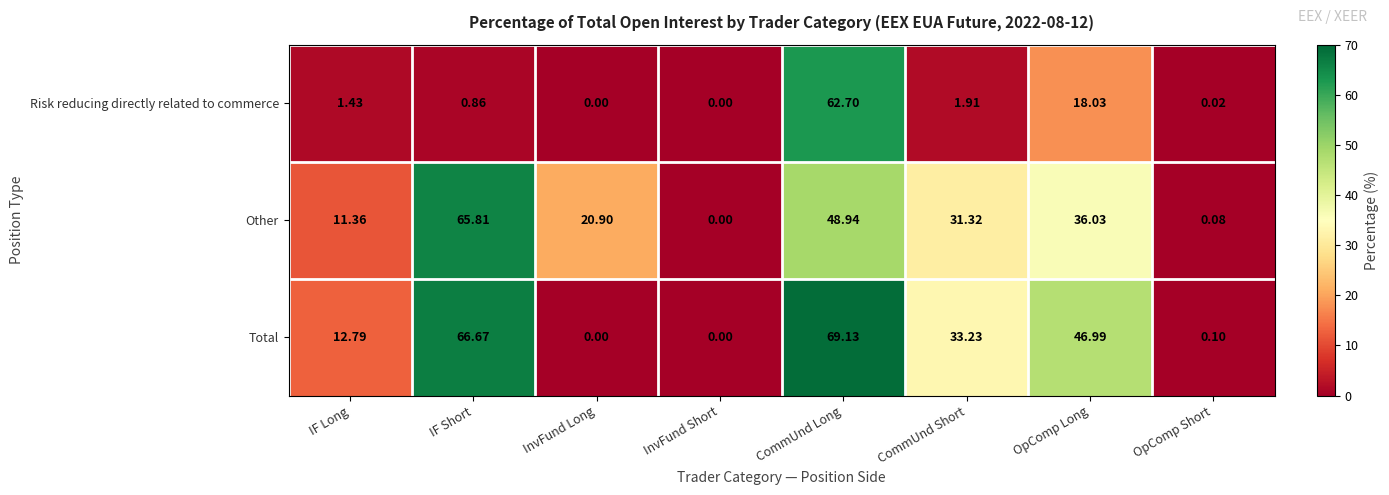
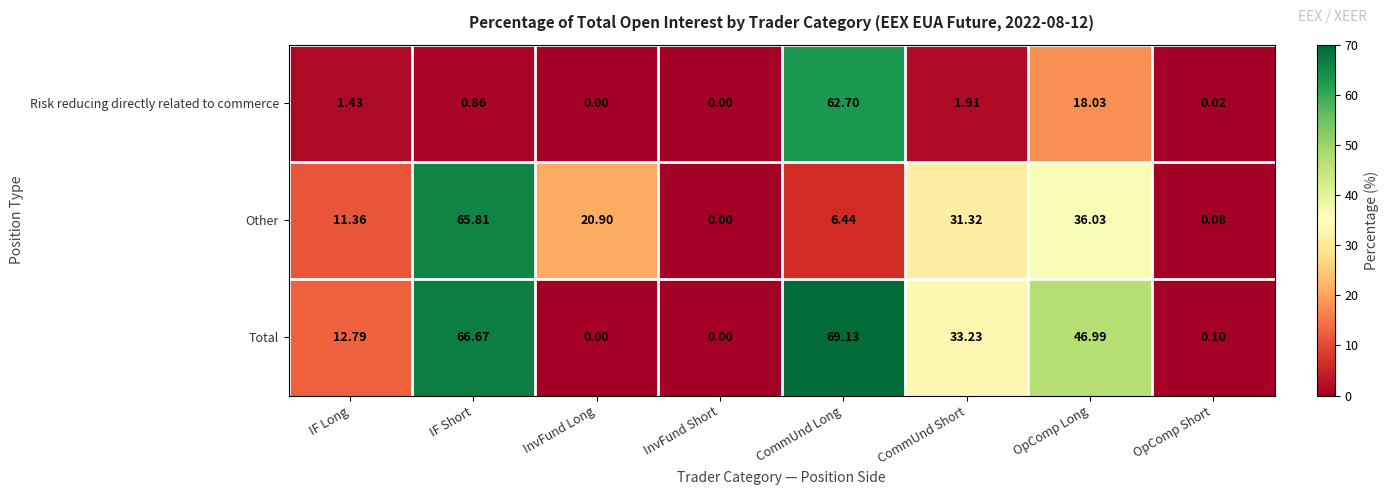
Other, CommUnd Long: 48.94 -> 6.44
